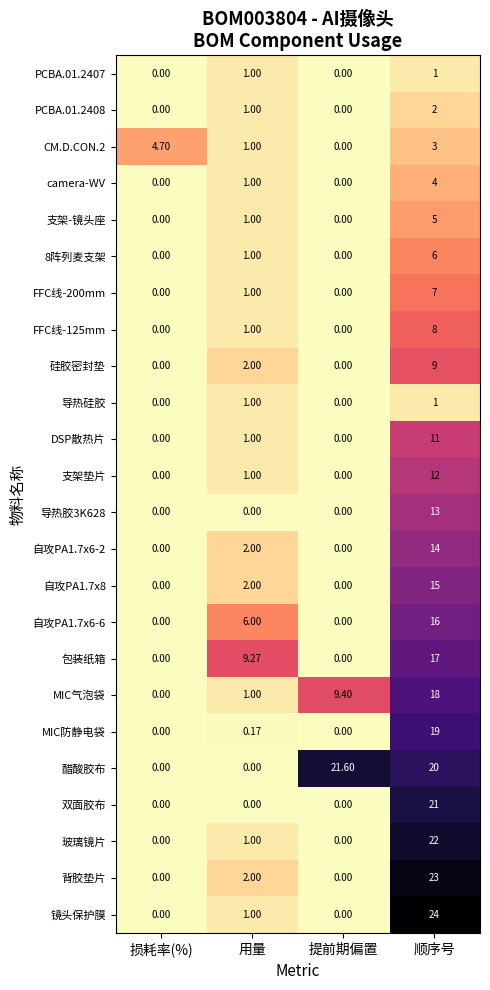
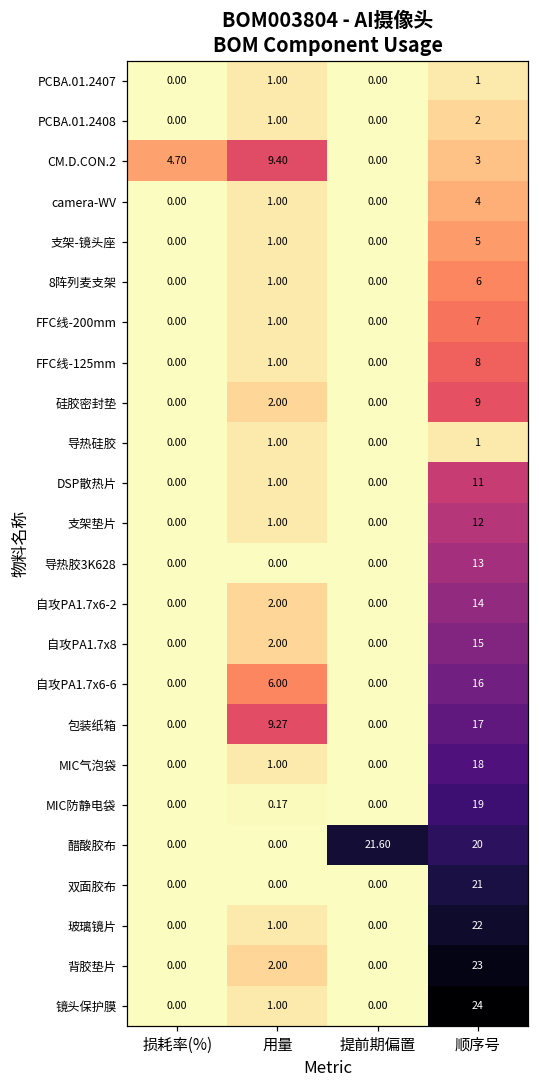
CM.D.CON.2, 用量: 1.00 -> 9.40
MIC气泡袋, 提前期偏置: 9.40 -> 0.00
